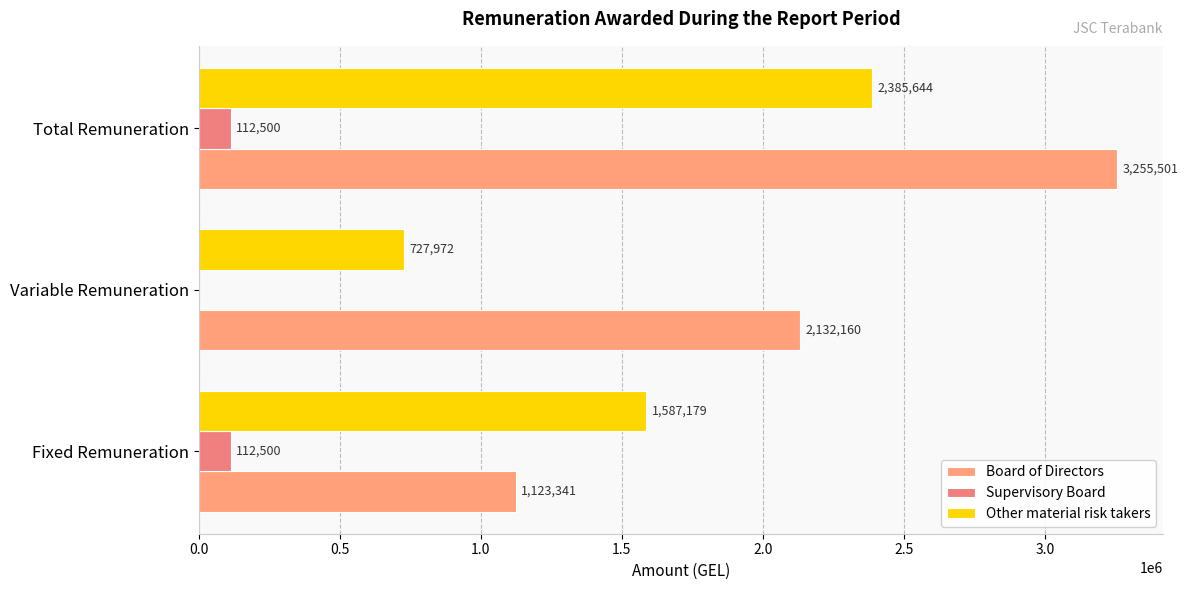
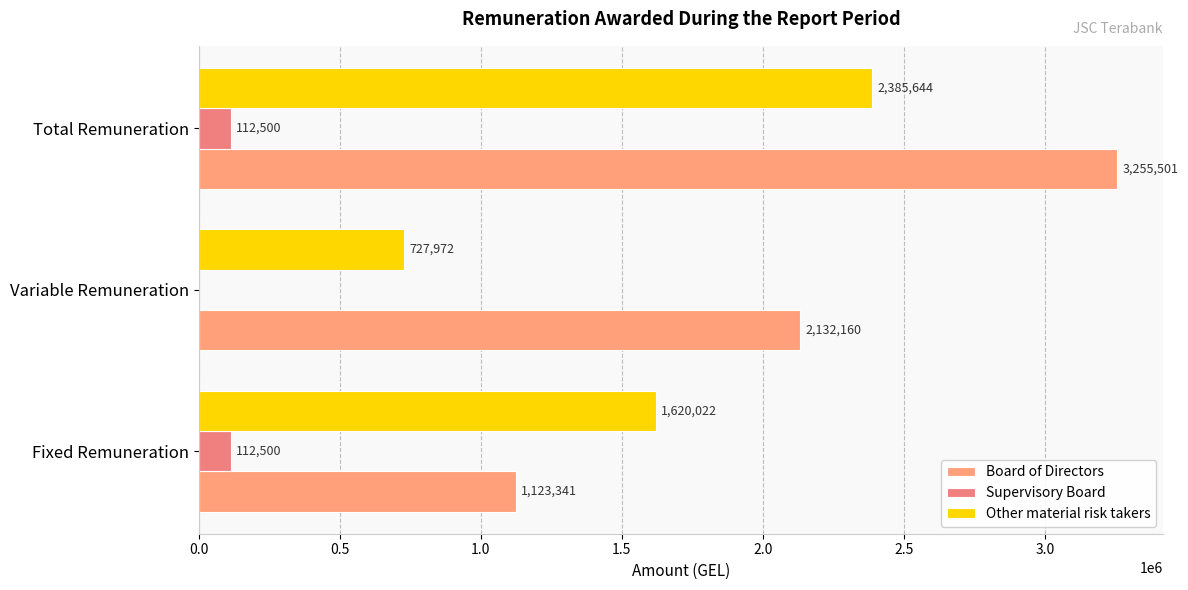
Other material risk takers, Fixed Remuneration: 1,587,179 -> 1,620,022
